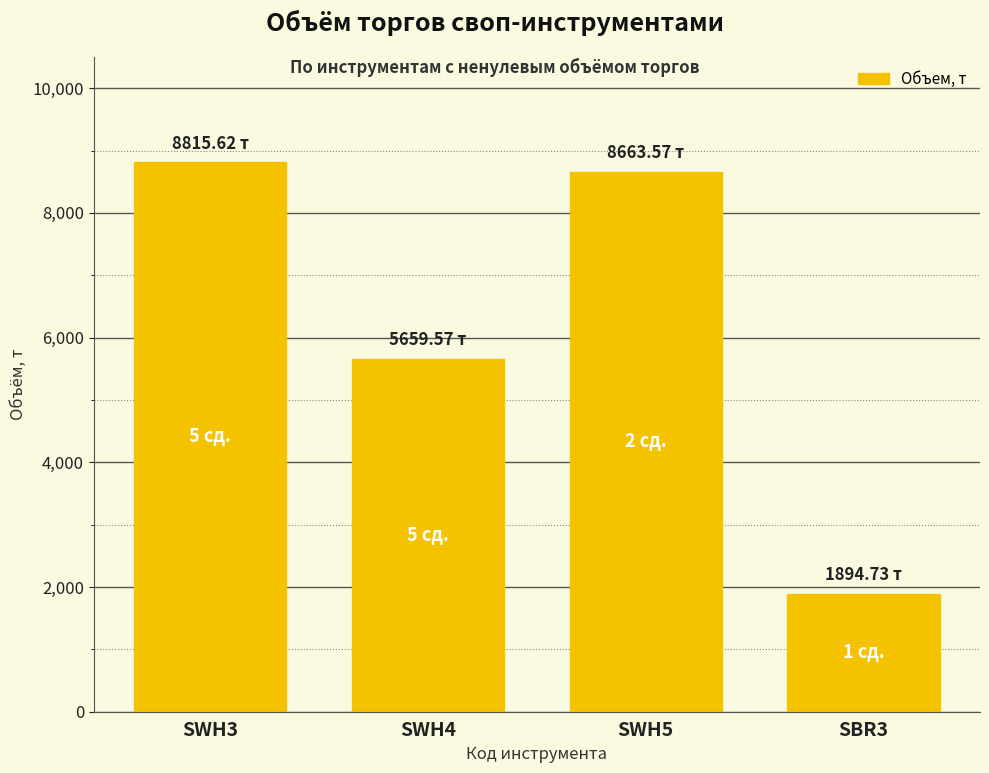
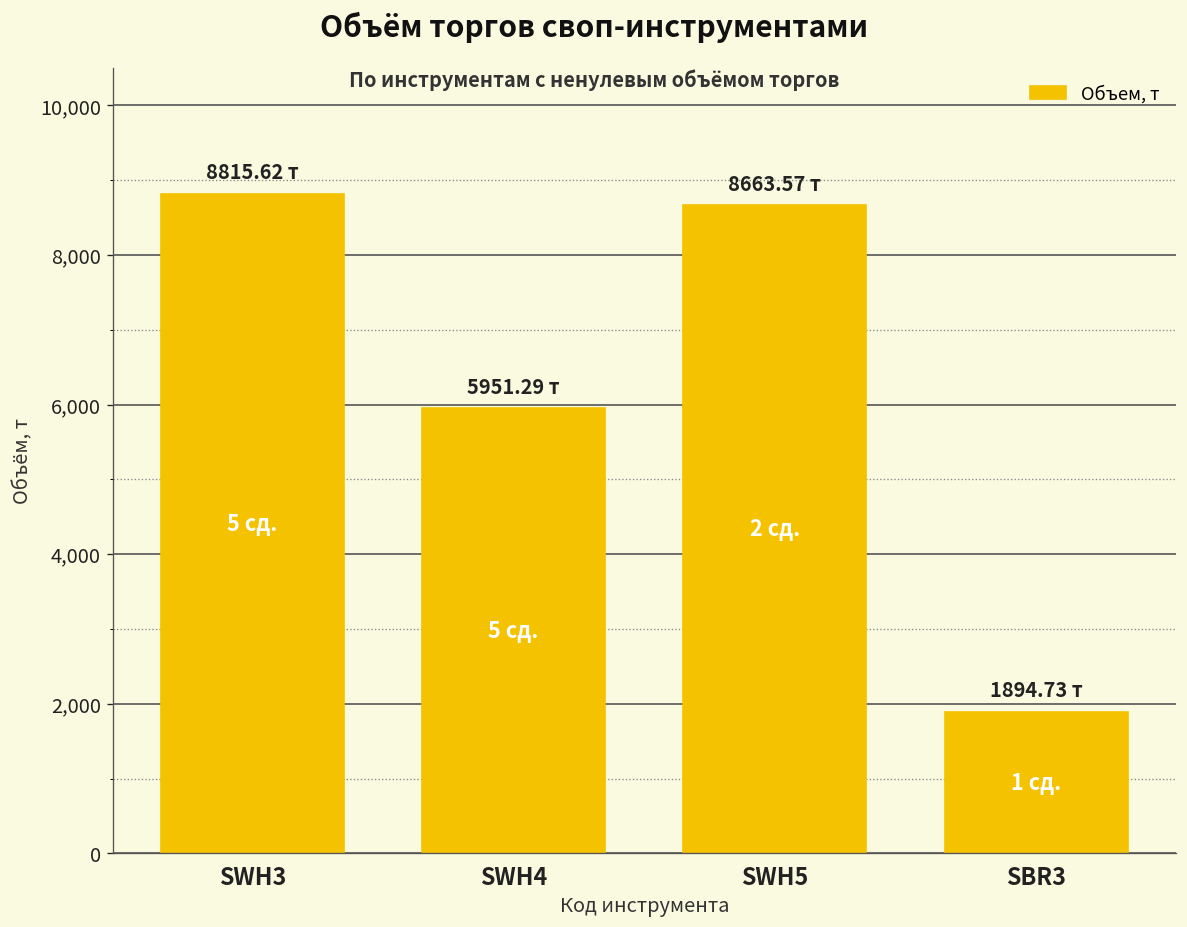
SWH4: 5659.57 -> 5951.29
